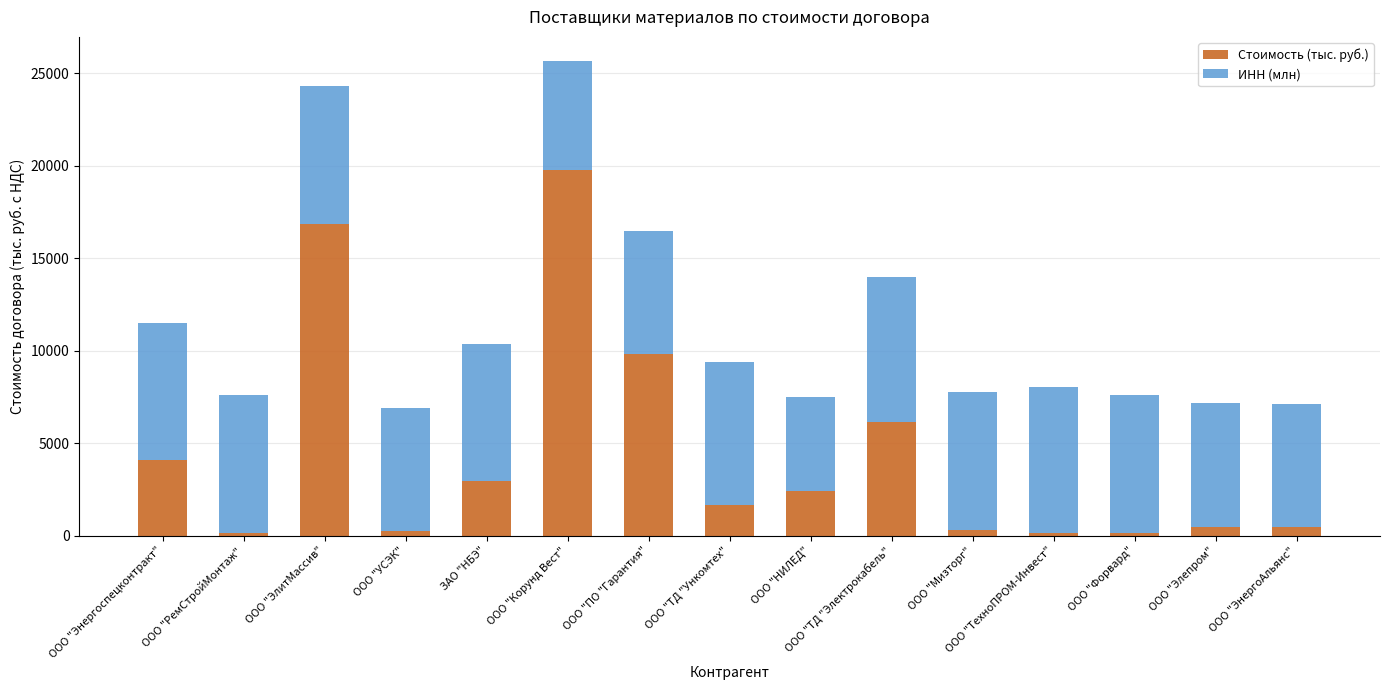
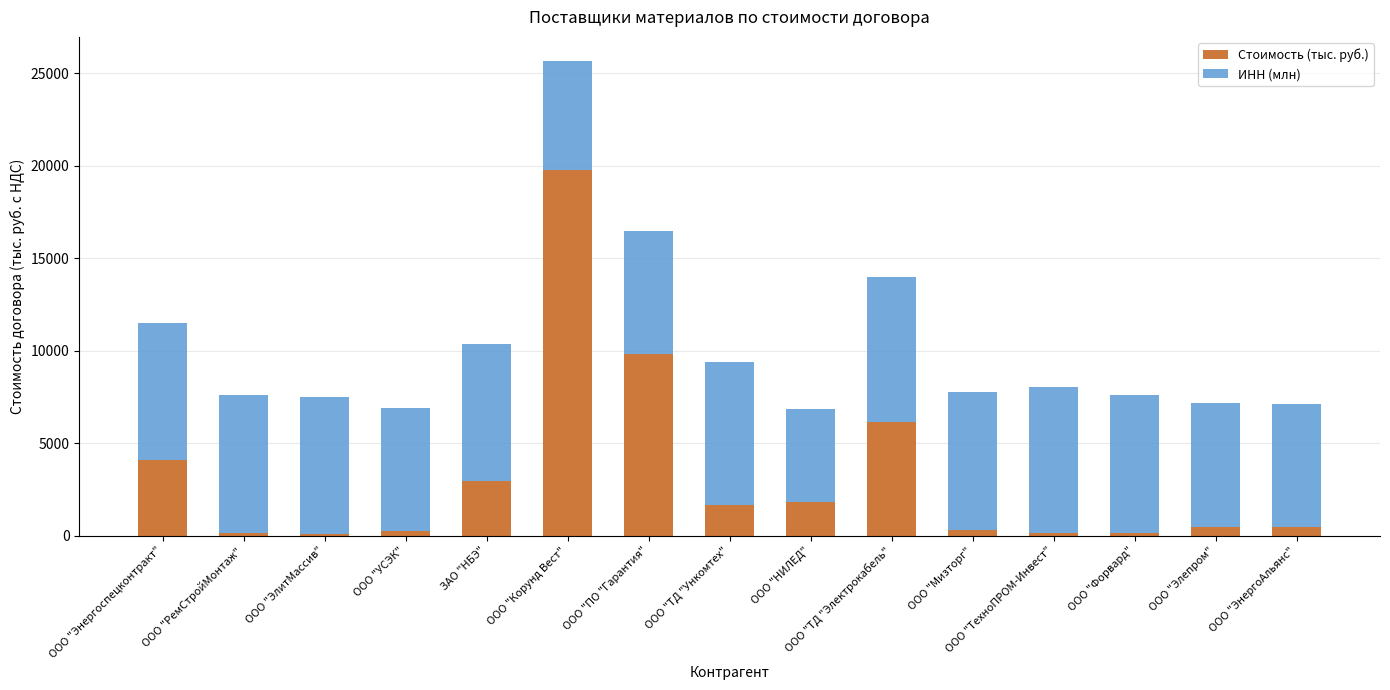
Стоимость (тыс. руб.), ООО "ЭлитМассив": 16900 -> 100
Стоимость (тыс. руб.), ООО "НИЛЕД": 2400 -> 1800
